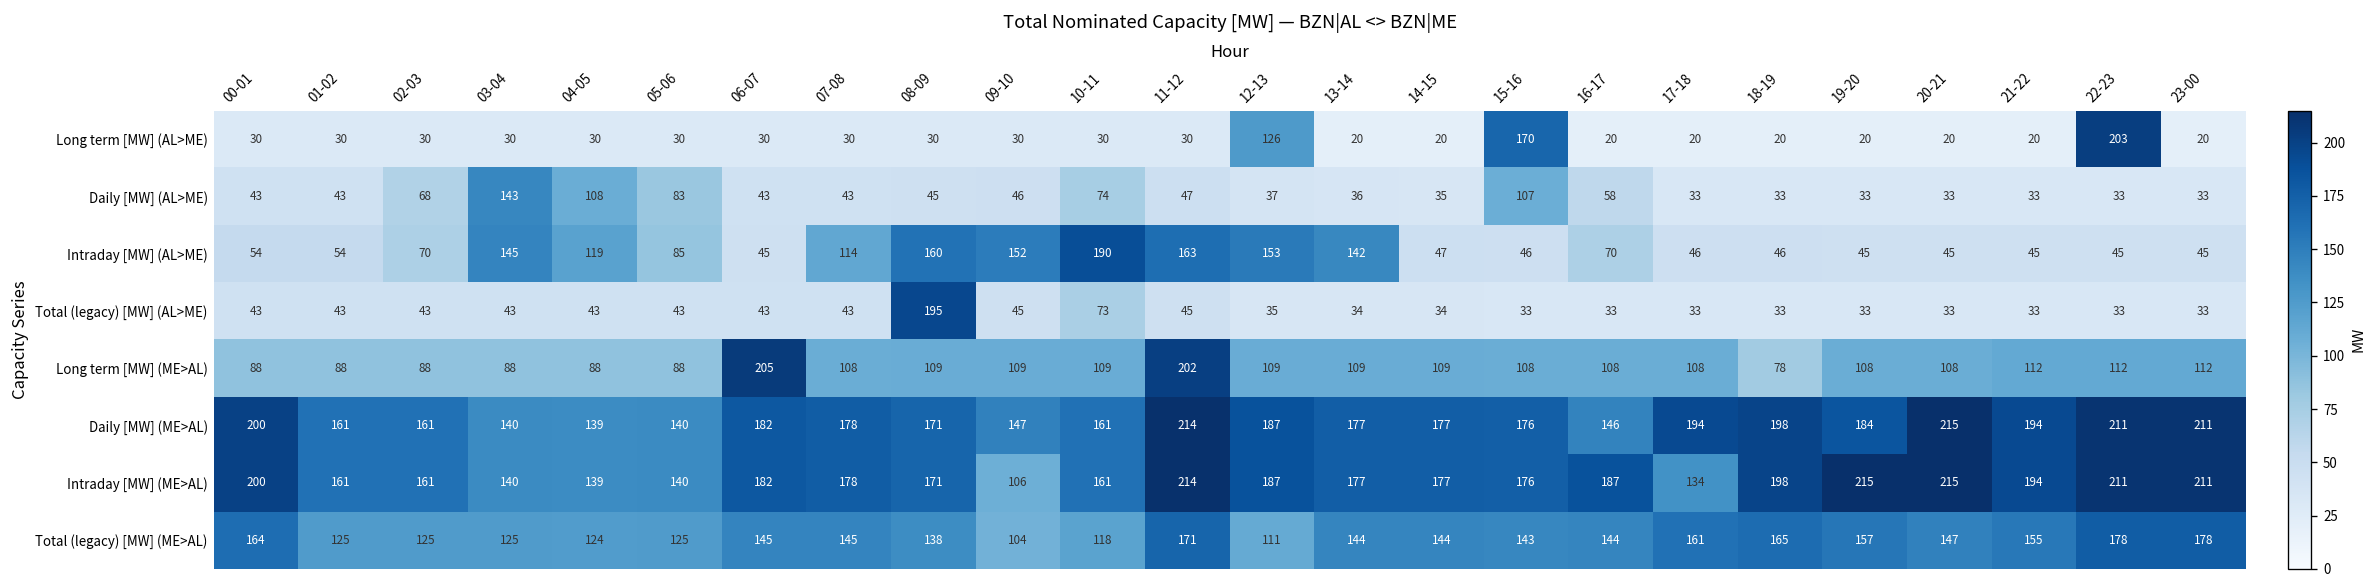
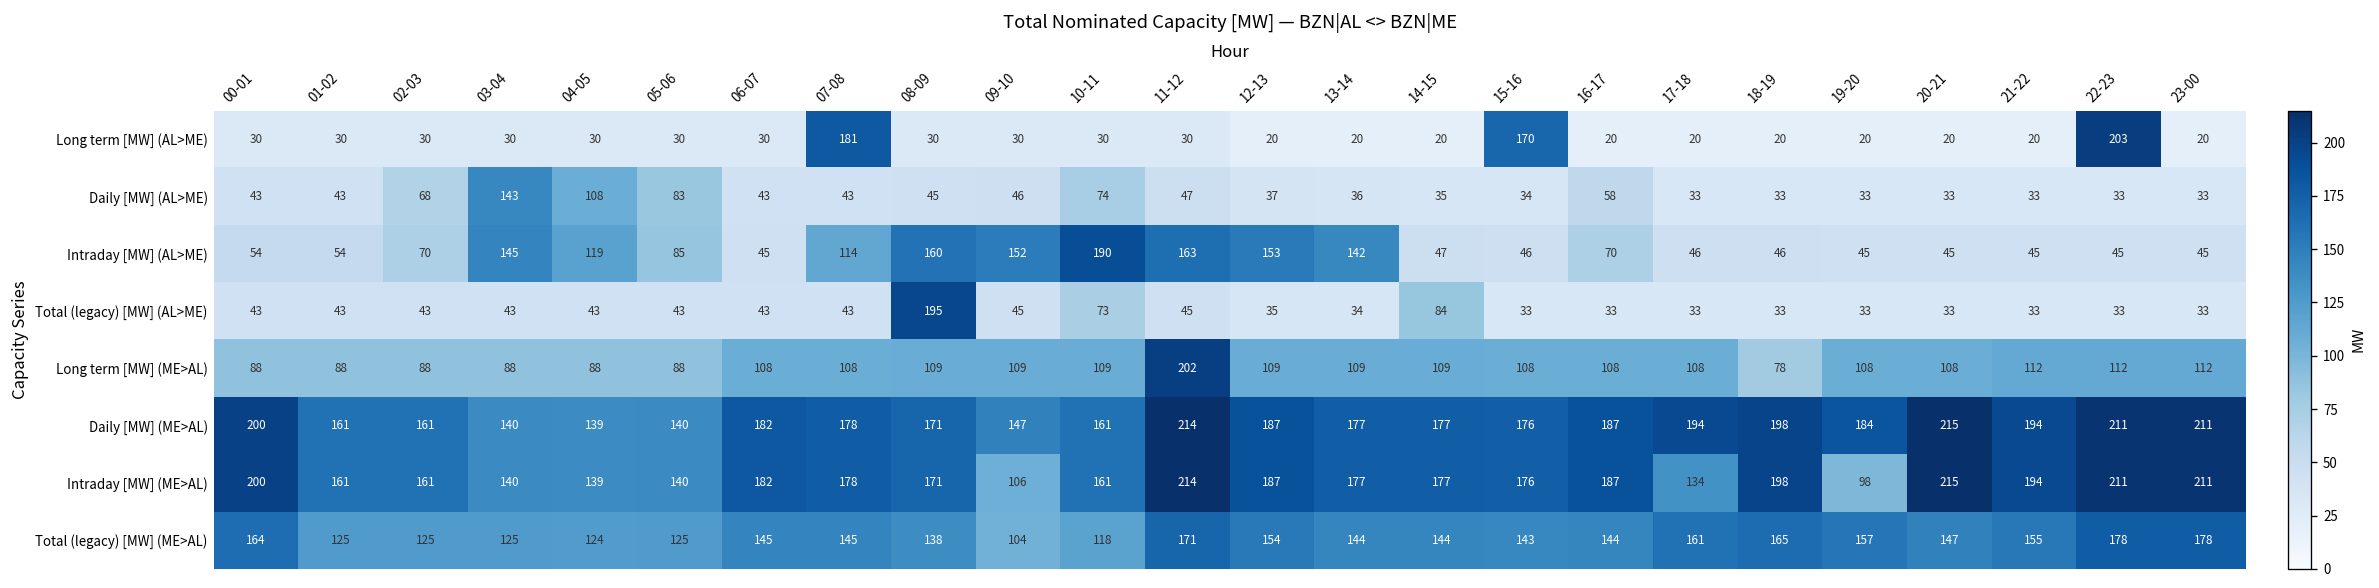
Long term [MW] (AL>ME), 07-08: 30 -> 181
Long term [MW] (AL>ME), 12-13: 126 -> 20
Daily [MW] (AL>ME), 15-16: 107 -> 34
Total (legacy) [MW] (AL>ME), 14-15: 34 -> 84
Long term [MW] (ME>AL), 06-07: 205 -> 108
Daily [MW] (ME>AL), 16-17: 146 -> 187
Intraday [MW] (ME>AL), 19-20: 215 -> 98
Total (legacy) [MW] (ME>AL), 12-13: 111 -> 154
